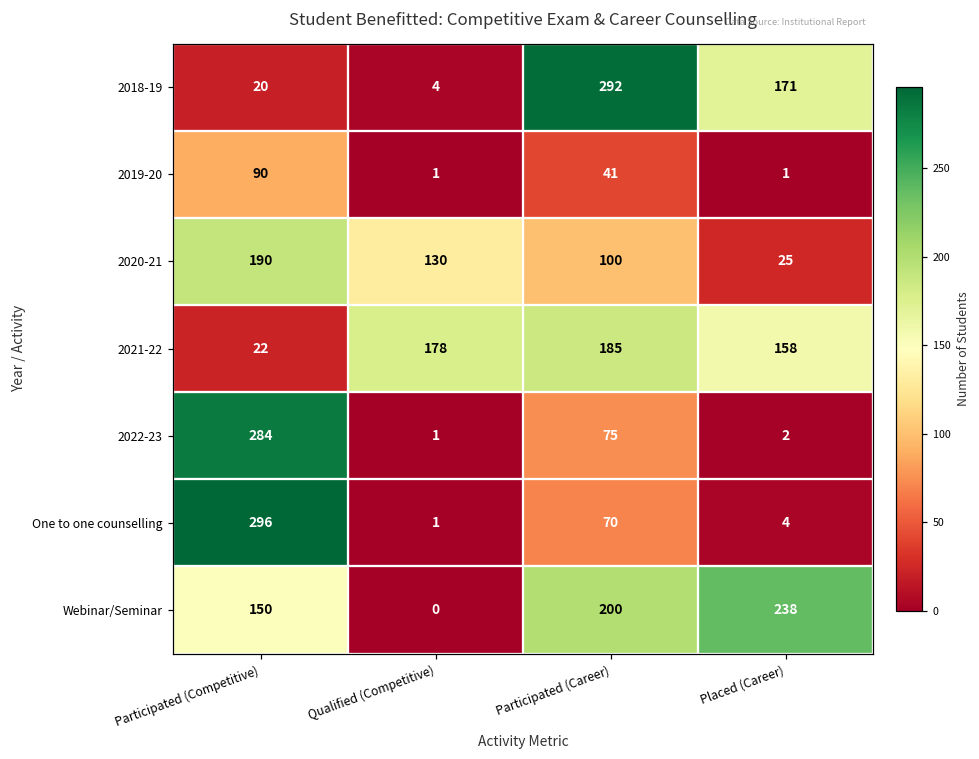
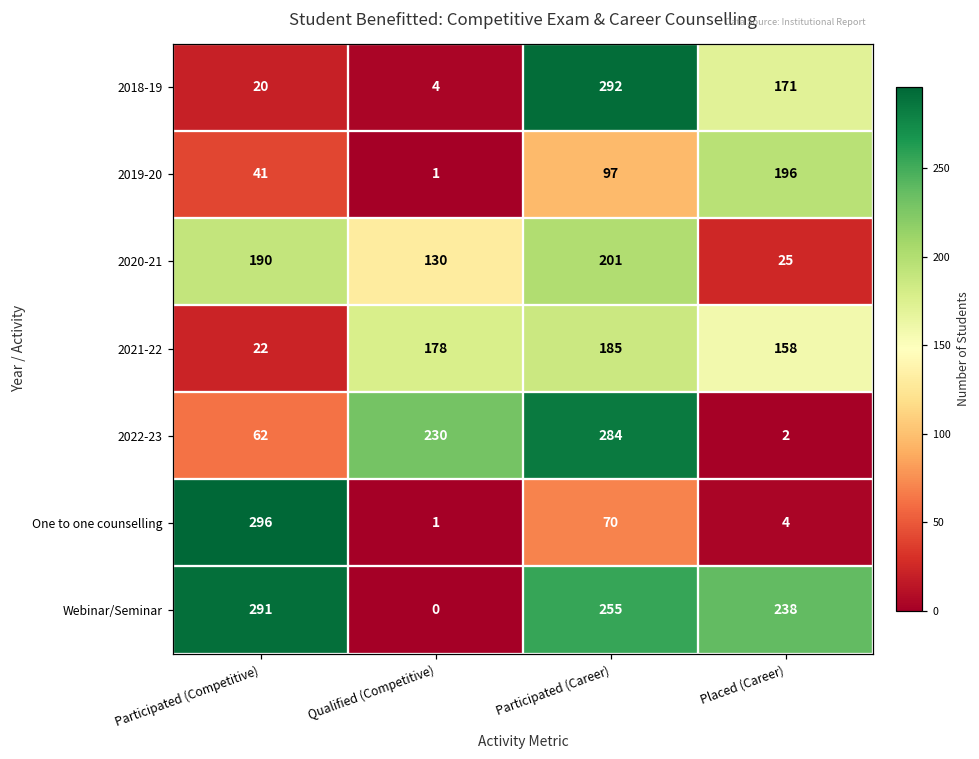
2019-20, Participated (Competitive): 90 -> 41
2019-20, Participated (Career): 41 -> 97
2019-20, Placed (Career): 1 -> 196
2020-21, Participated (Career): 100 -> 201
2022-23, Participated (Competitive): 284 -> 62
2022-23, Qualified (Competitive): 1 -> 230
2022-23, Participated (Career): 75 -> 284
Webinar/Seminar, Participated (Competitive): 150 -> 291
Webinar/Seminar, Participated (Career): 200 -> 255
